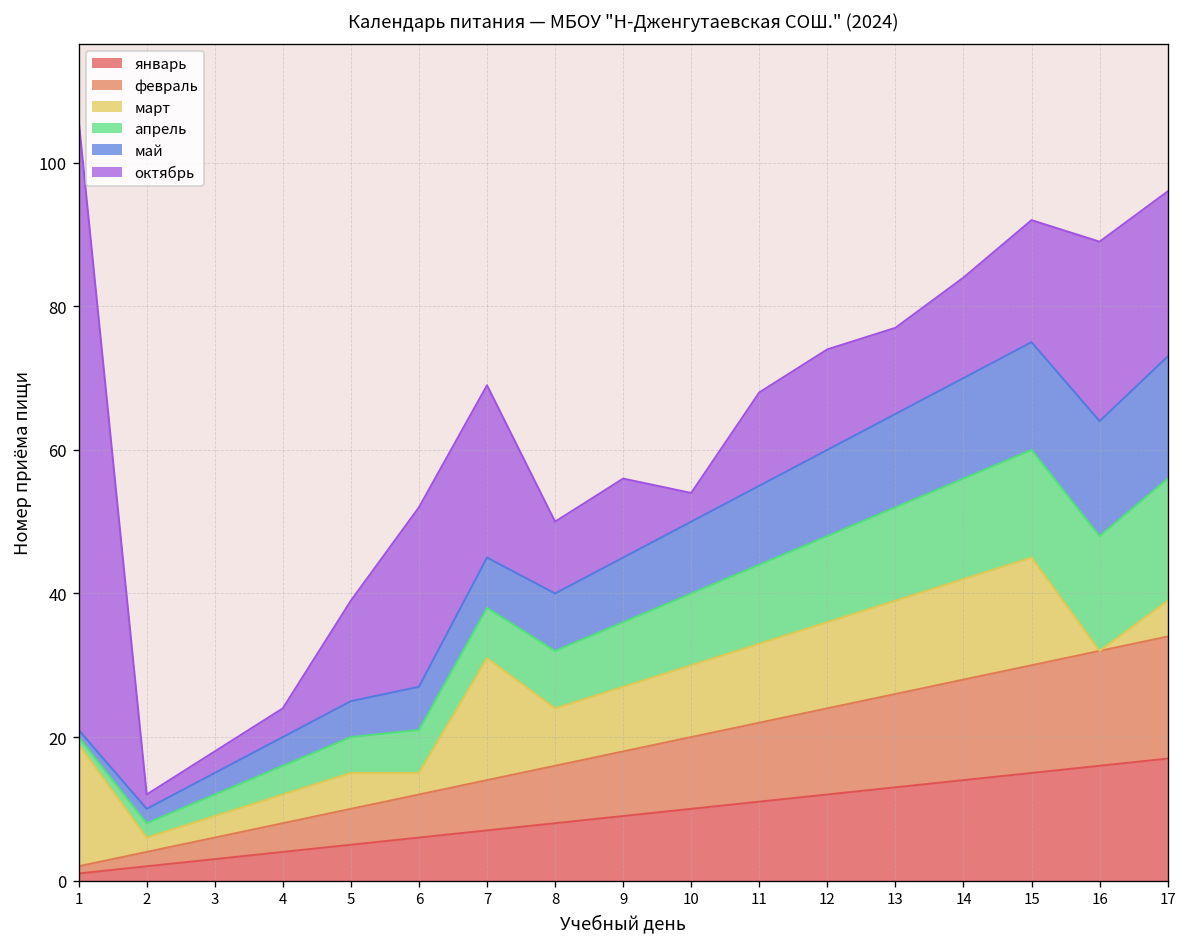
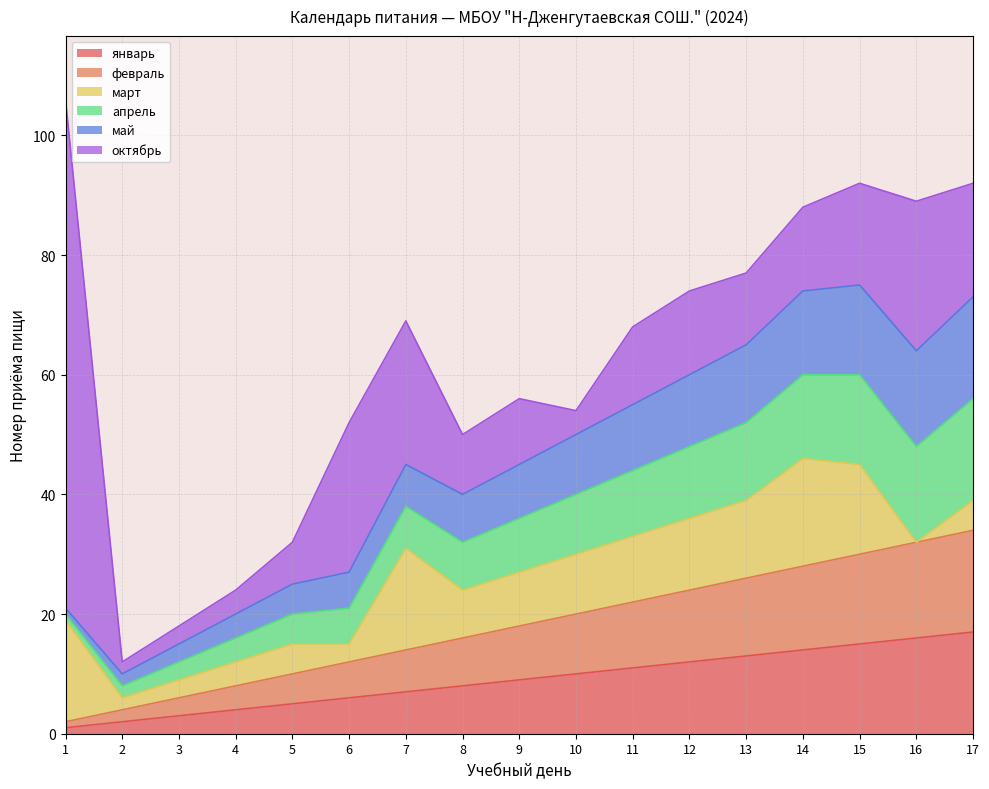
октябрь, 5: 14 -> 7
март, 14: 14 -> 18
октябрь, 17: 23 -> 19
